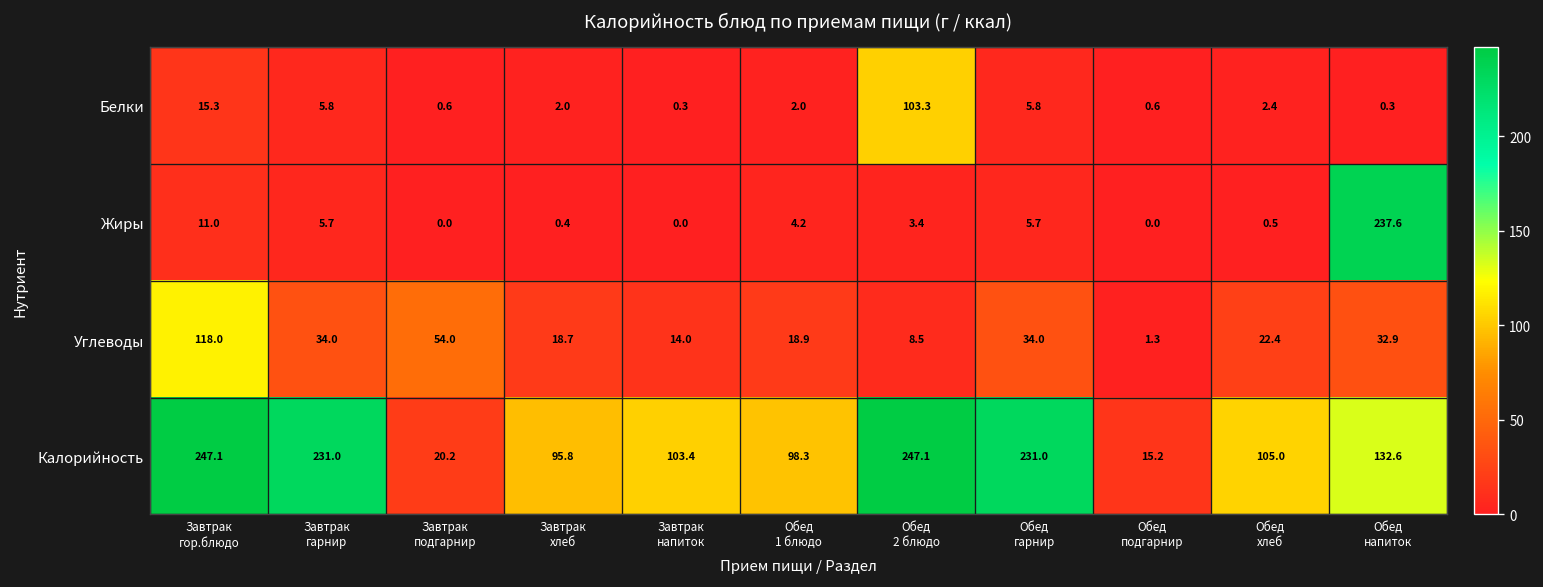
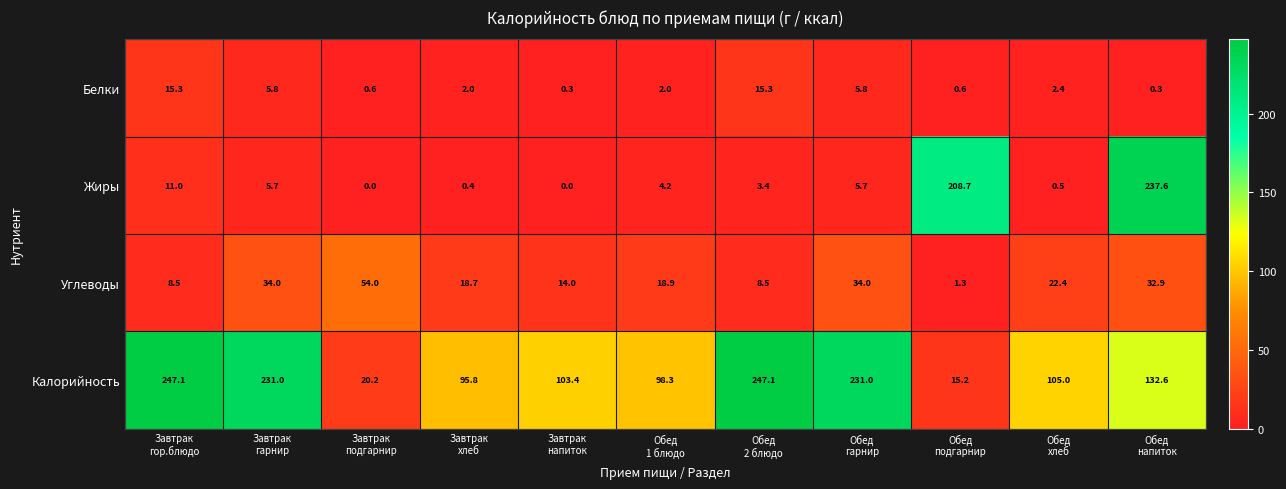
Белки, Обед 2 блюдо: 103.3 -> 15.3
Жиры, Обед подгарнир: 0.0 -> 208.7
Углеводы, Завтрак гор.блюдо: 118.0 -> 8.5
